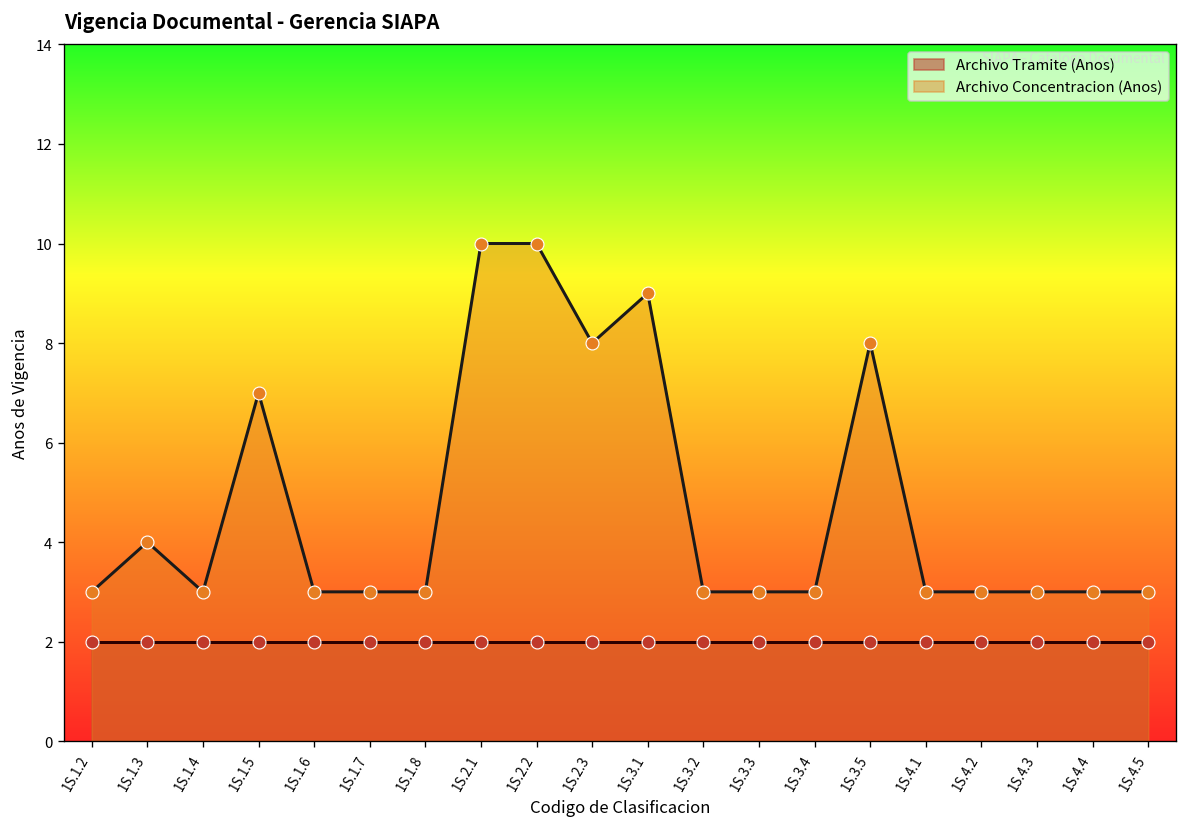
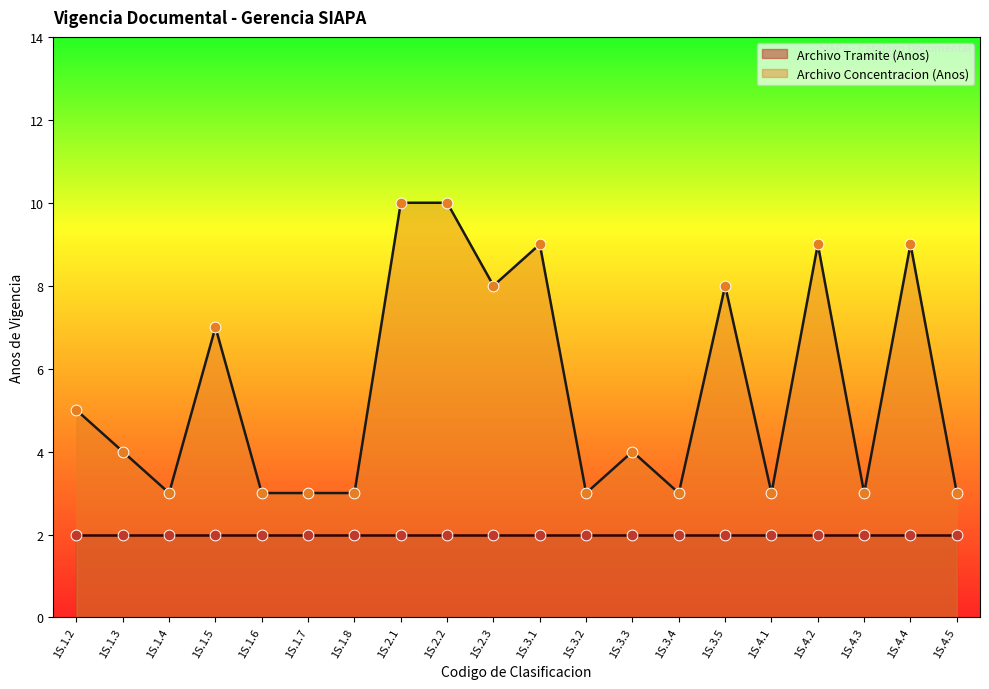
Archivo Concentracion (Anos), 1S.1.2: 3 -> 5
Archivo Concentracion (Anos), 1S.3.3: 3 -> 4
Archivo Concentracion (Anos), 1S.4.2: 3 -> 9
Archivo Concentracion (Anos), 1S.4.4: 3 -> 9
